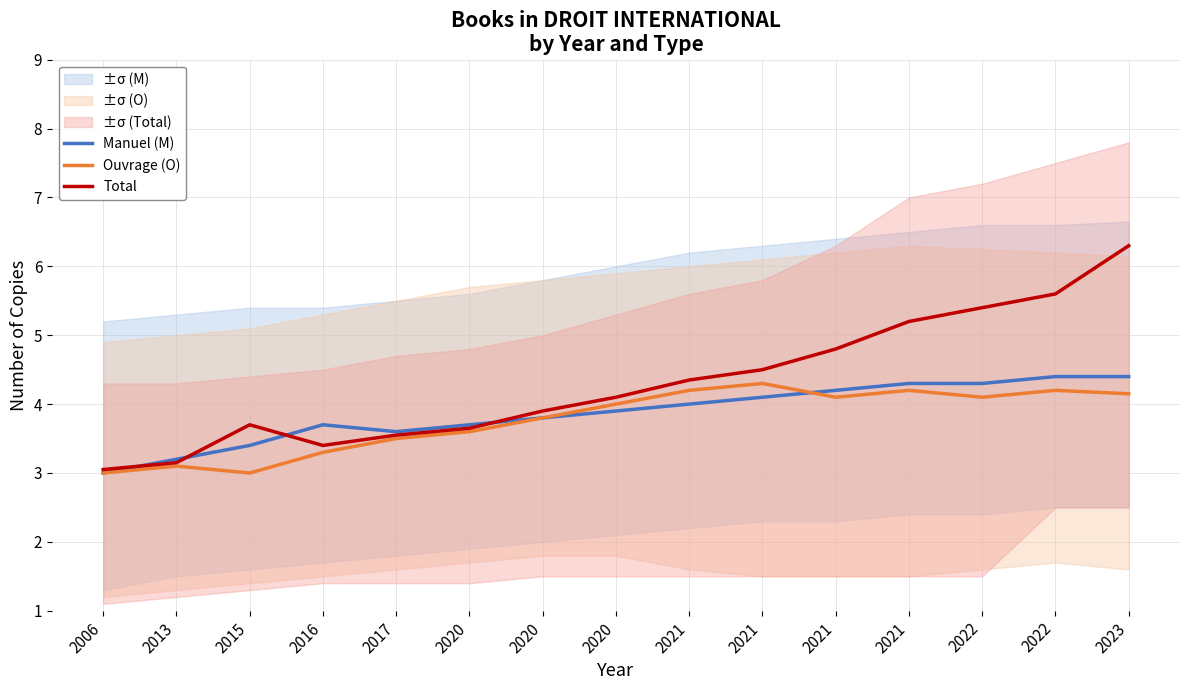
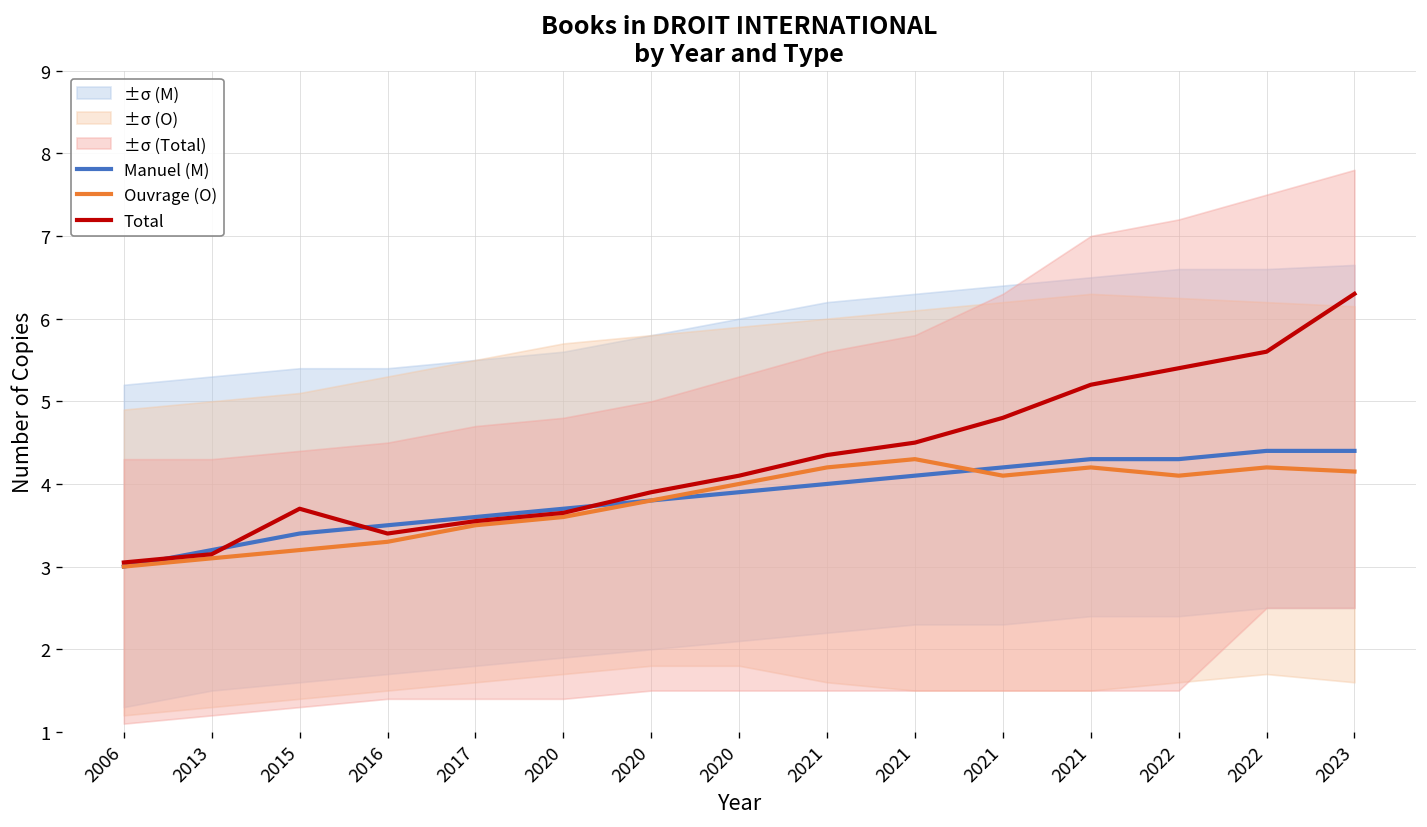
Ouvrage (O), 2015: 3.0 -> 3.2
Manuel (M), 2016: 3.7 -> 3.5
